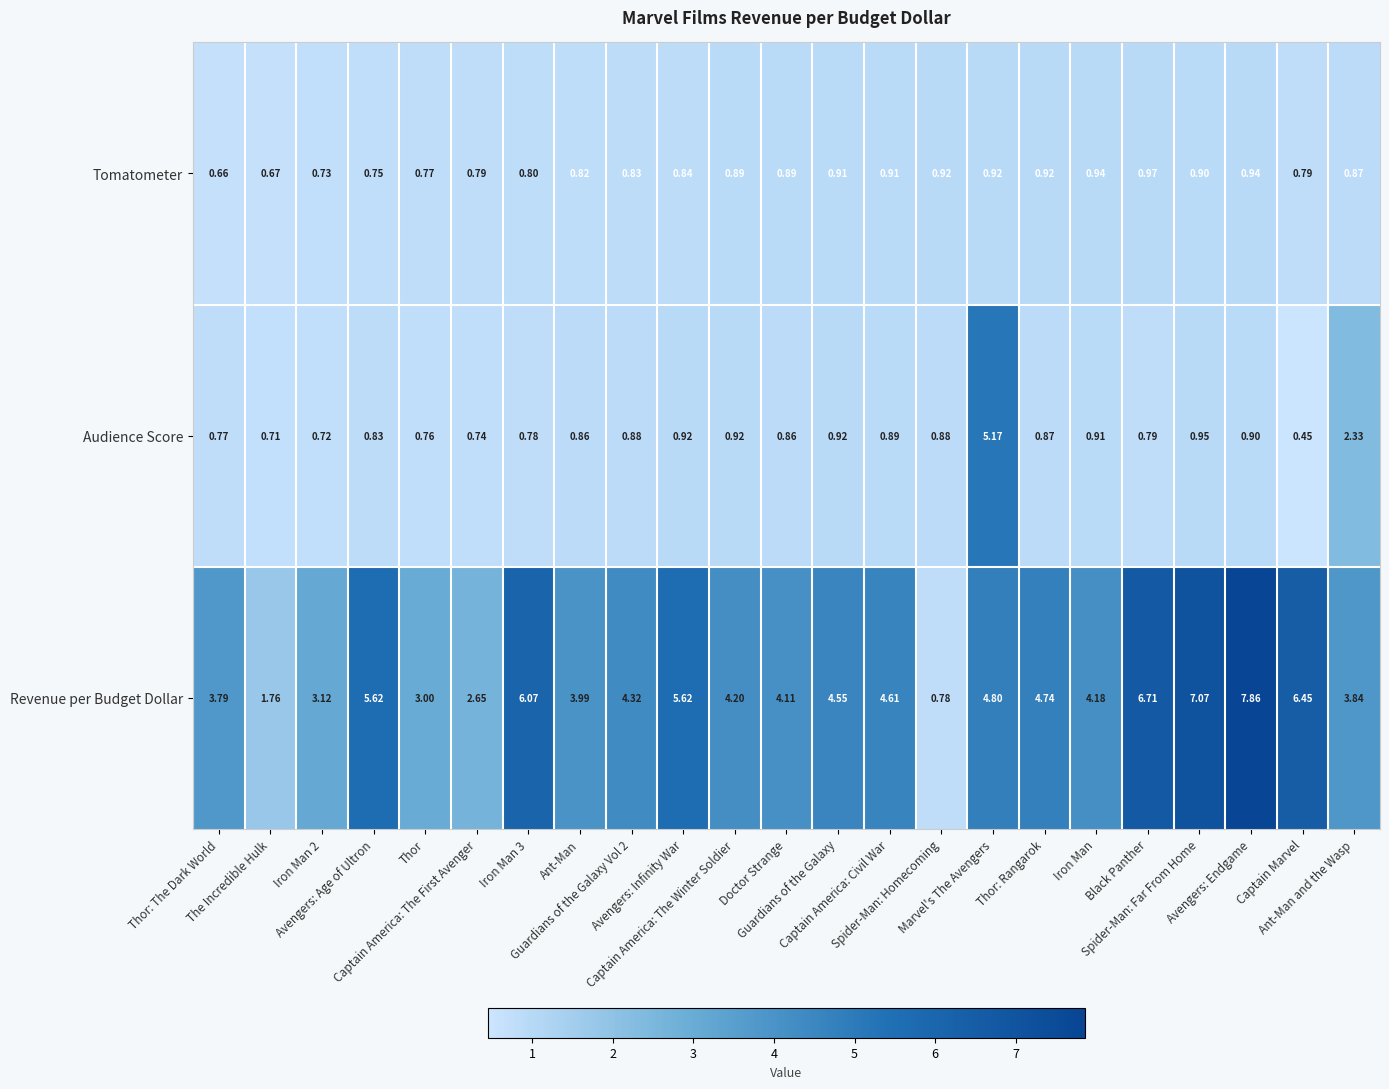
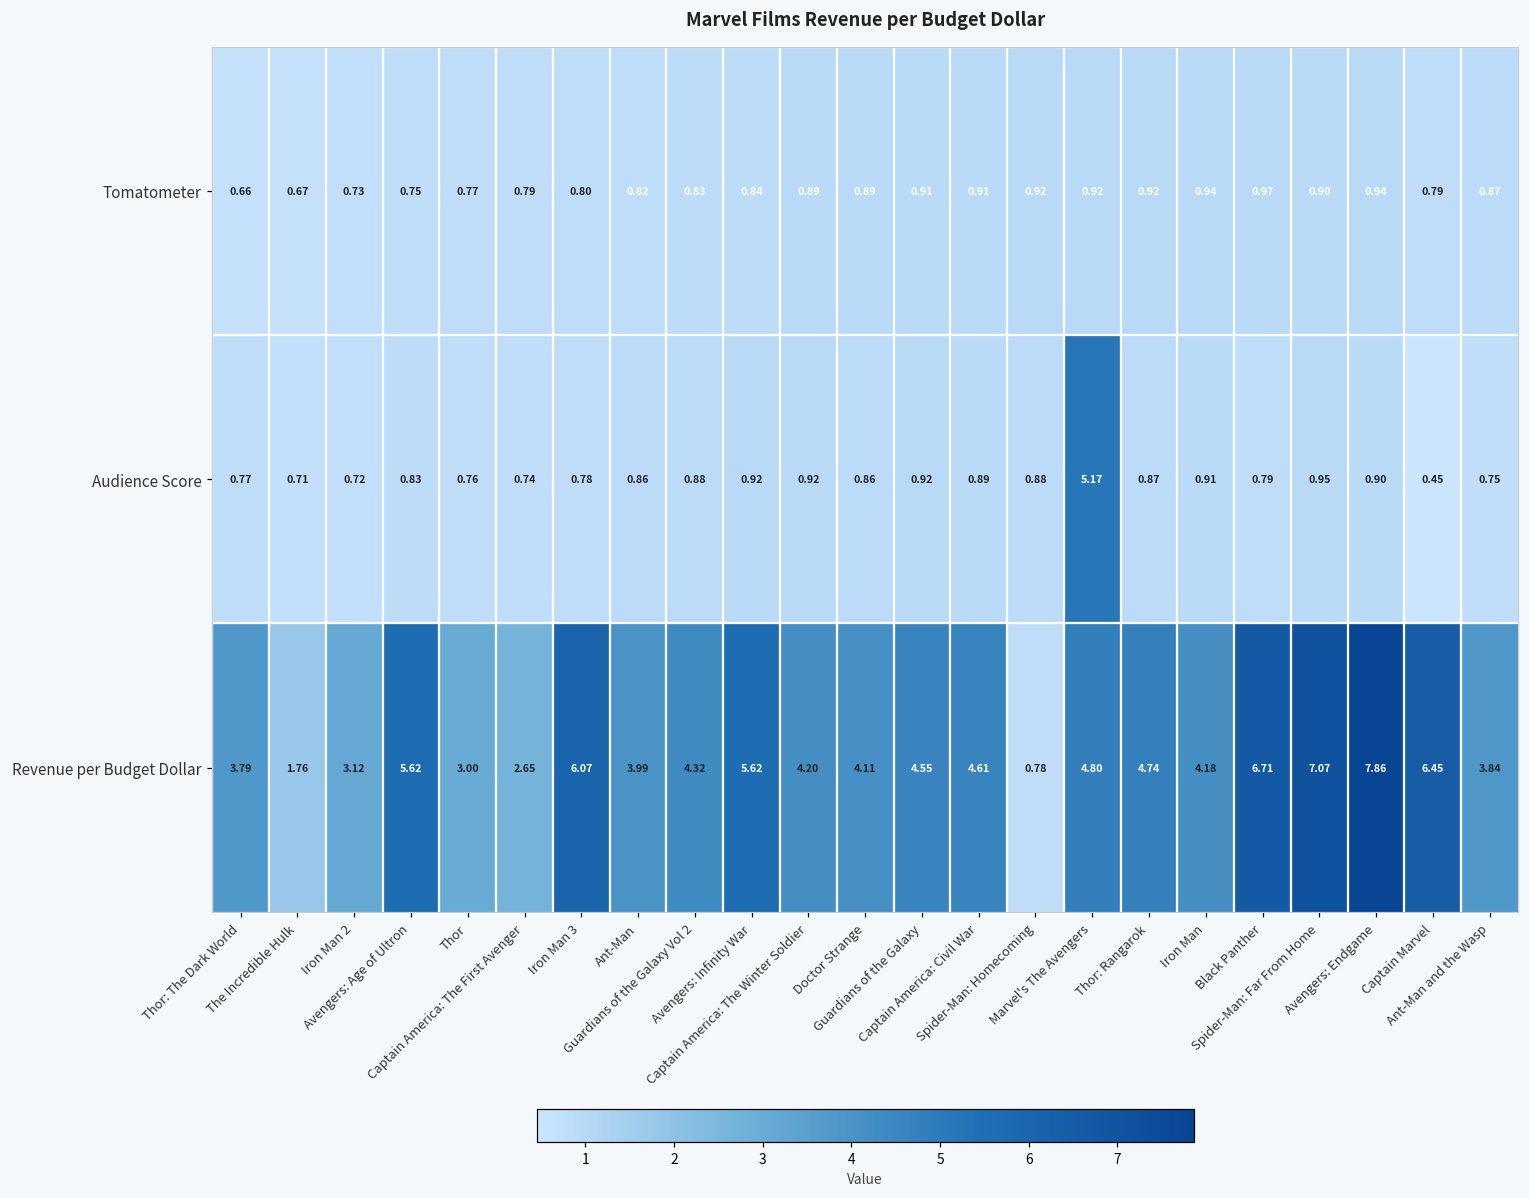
Audience Score, Ant-Man and the Wasp: 2.33 -> 0.75
